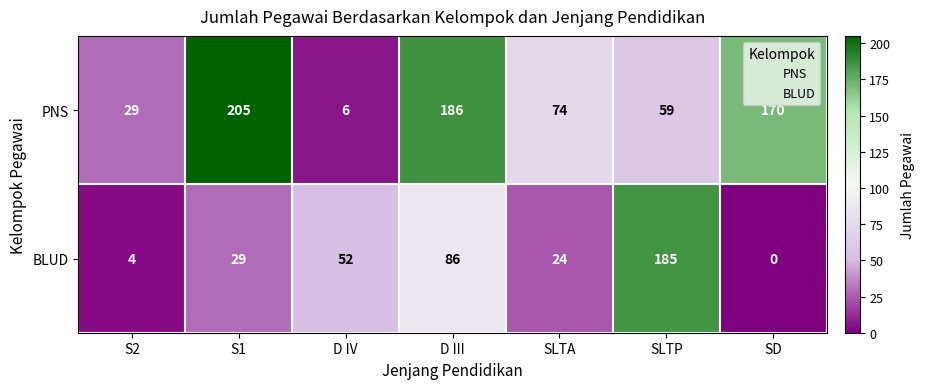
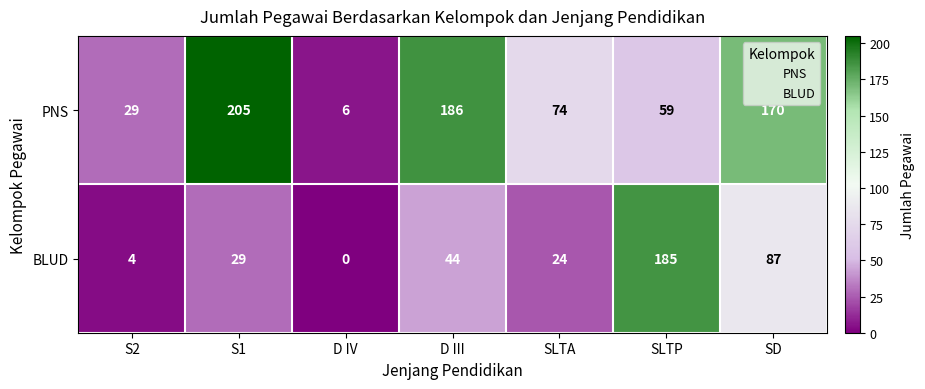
BLUD, D IV: 52 -> 0
BLUD, D III: 86 -> 44
BLUD, SD: 0 -> 87
